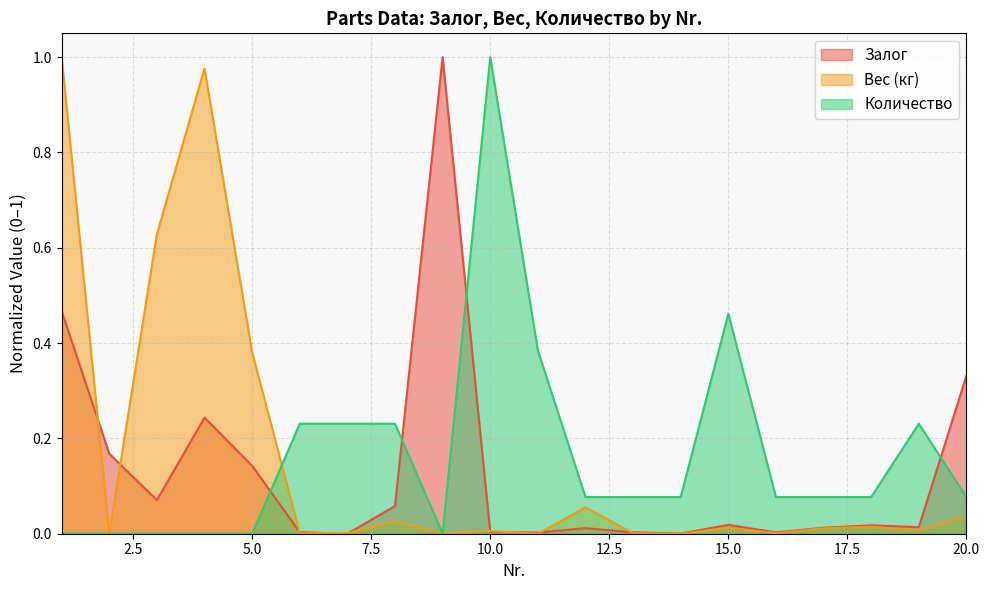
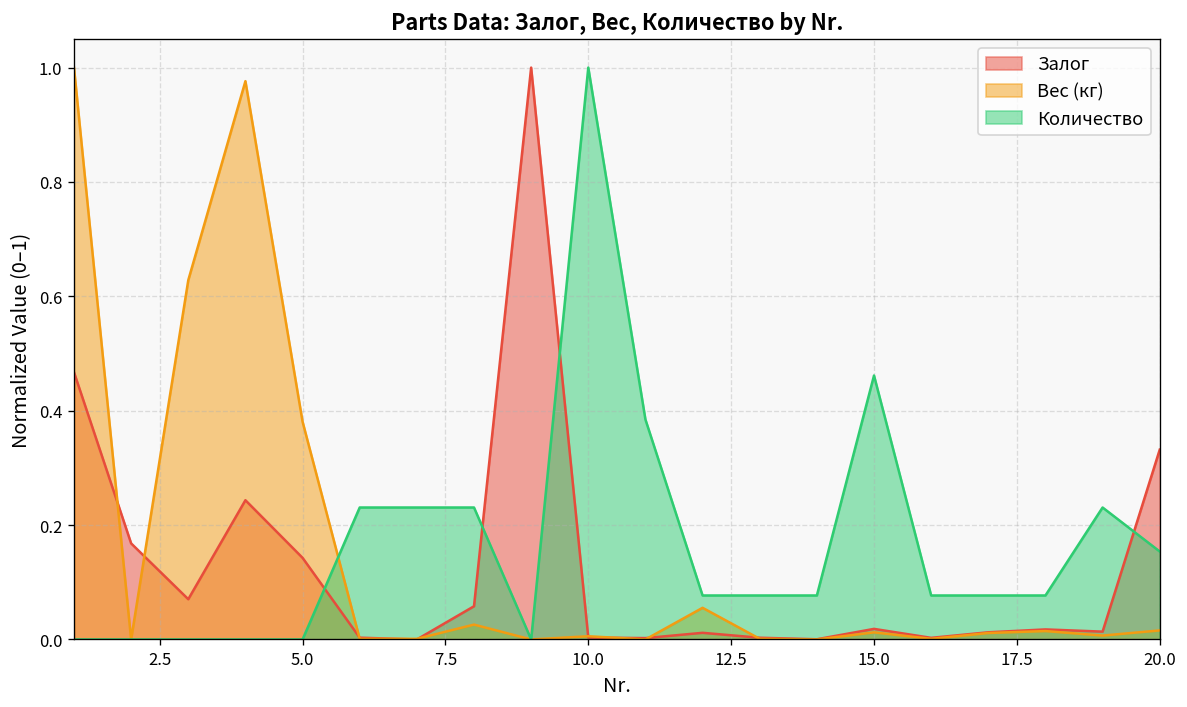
Вес (кг), 20.0: 0.04 -> 0.02
Количество, 20.0: 0.08 -> 0.15
